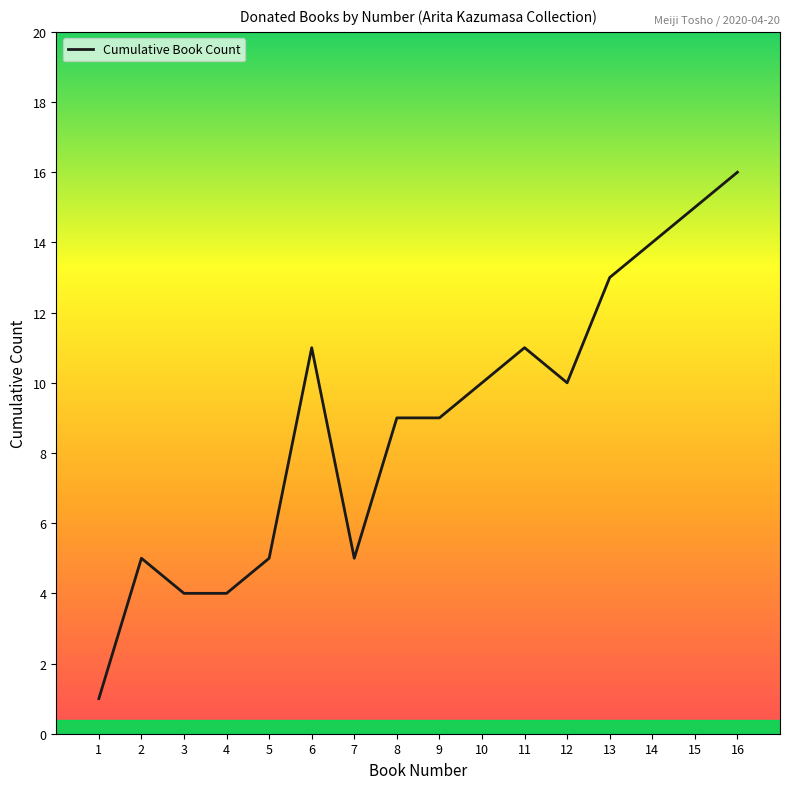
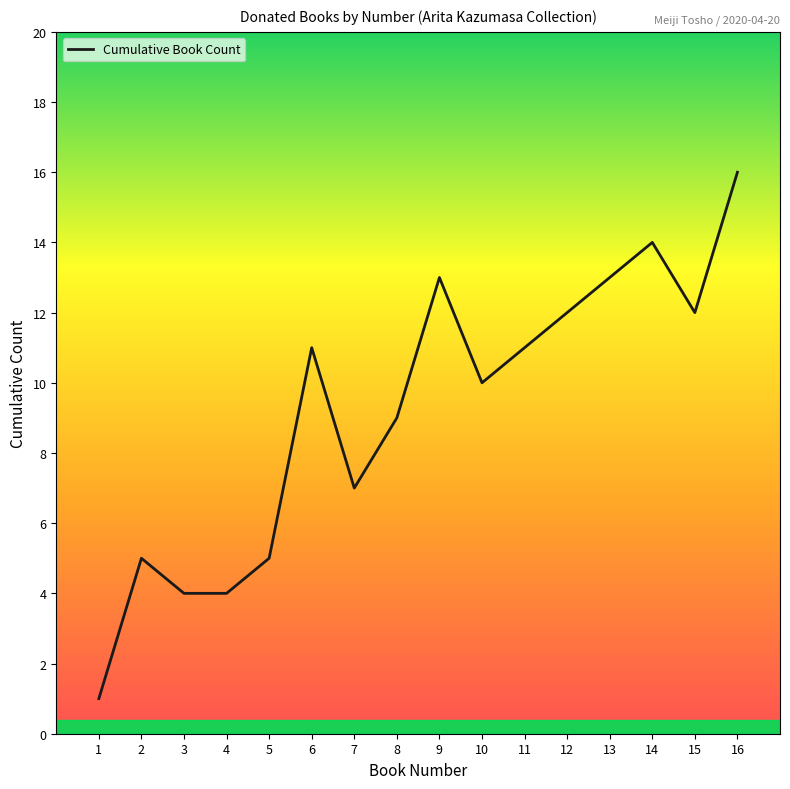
7: 5 -> 7
9: 9 -> 13
12: 10 -> 12
15: 15 -> 12
